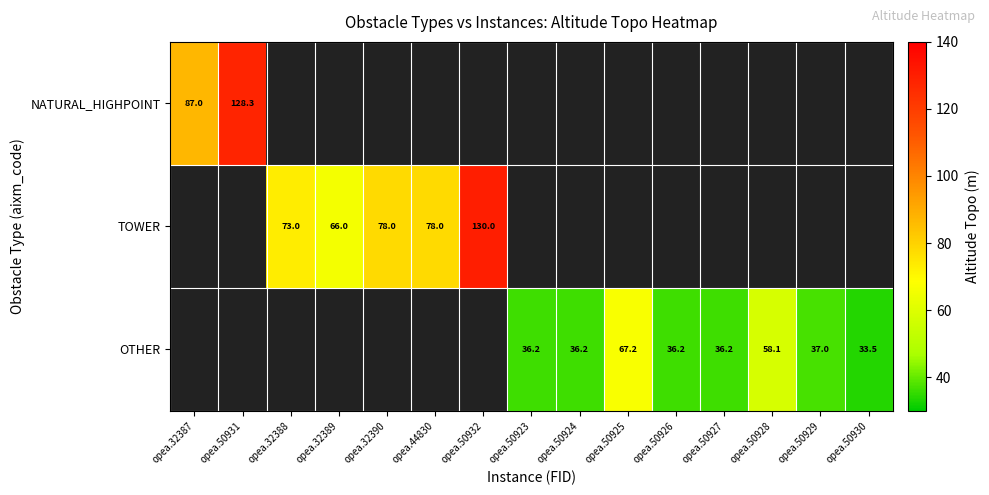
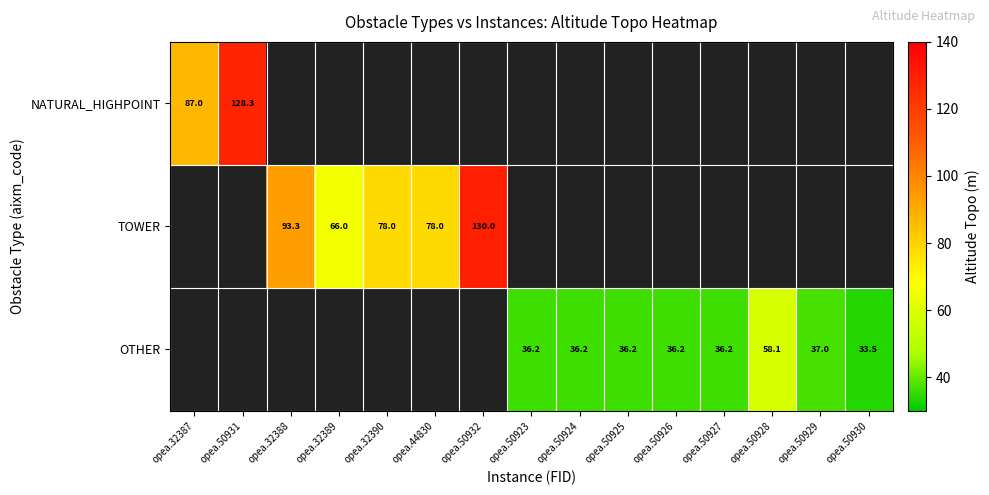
TOWER, opea.32388: 73.0 -> 93.3
OTHER, opea.50925: 67.2 -> 36.2
